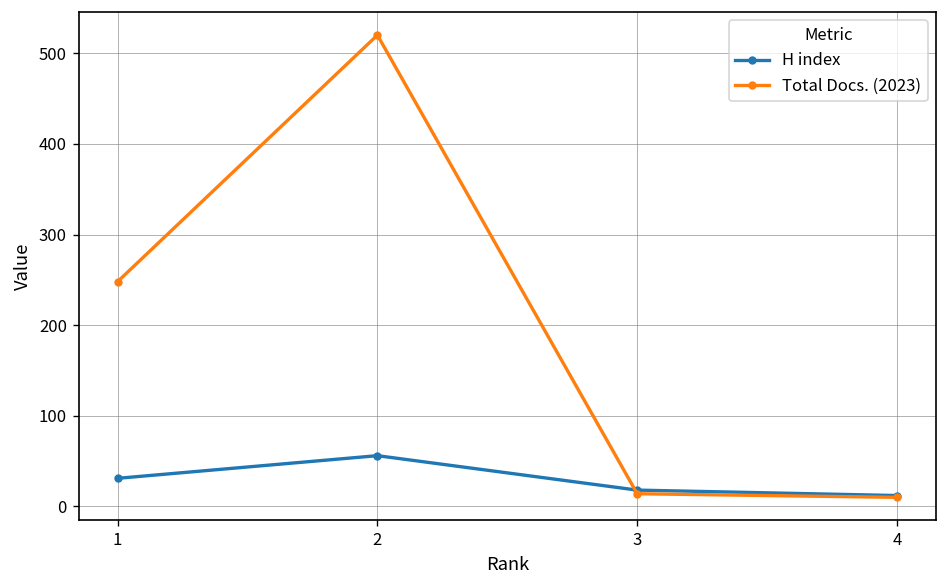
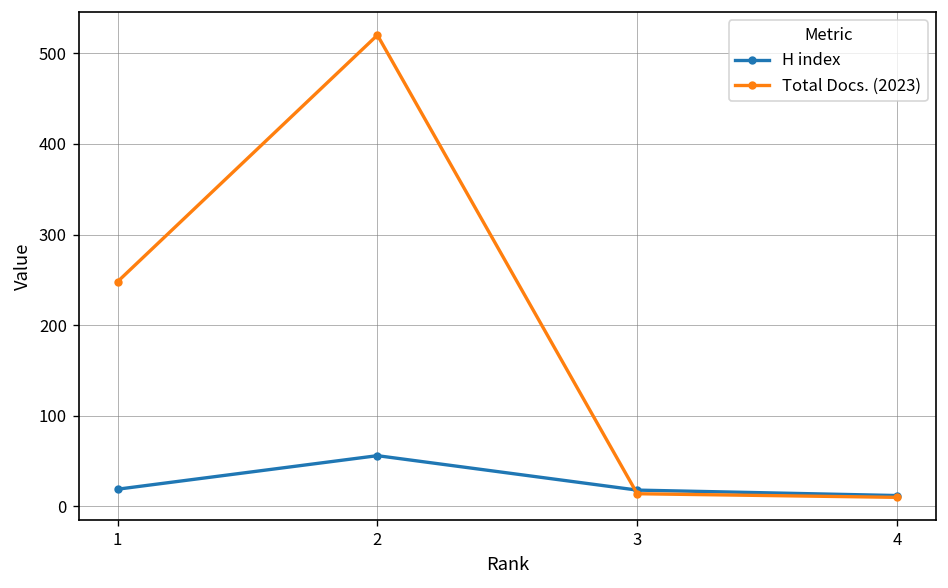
H index, 1: 30 -> 20
